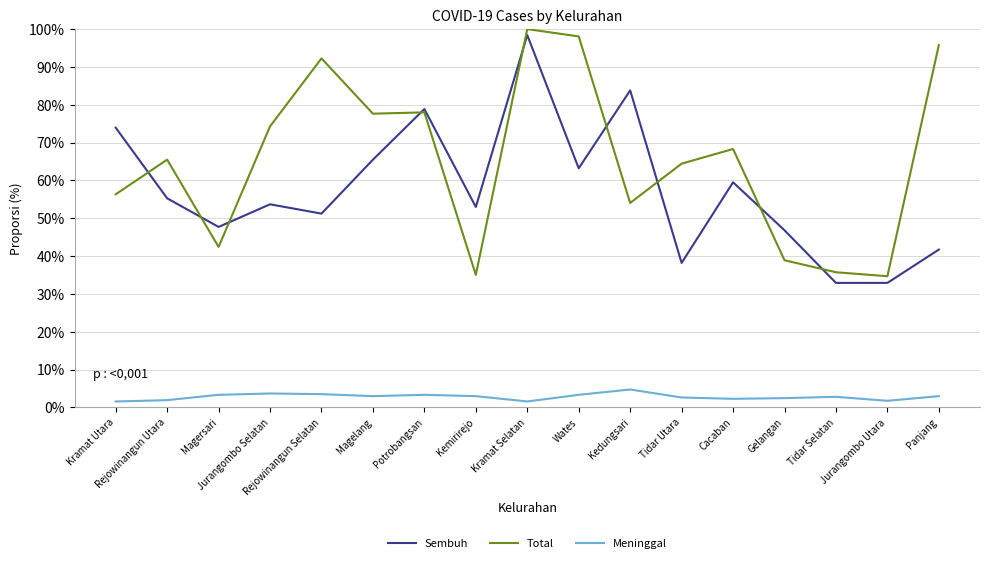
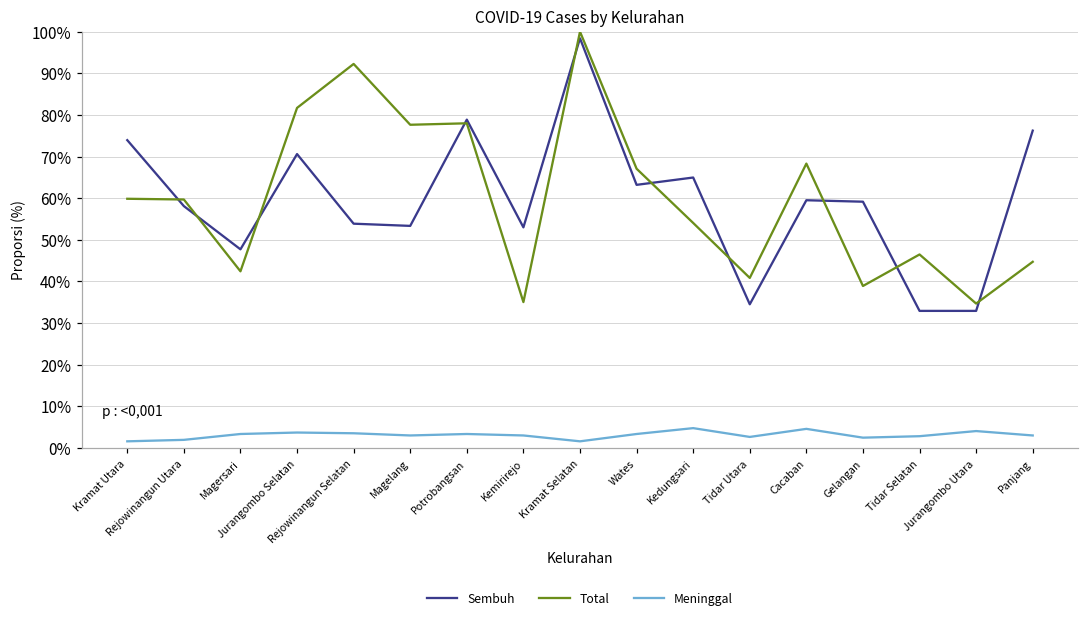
Total, Kramat Utara: 56% -> 60%
Sembuh, Rejowinangun Utara: 55% -> 58%
Total, Rejowinangun Utara: 65% -> 60%
Sembuh, Jurangombo Selatan: 54% -> 71%
Total, Jurangombo Selatan: 74% -> 82%
Sembuh, Rejowinangun Selatan: 51% -> 54%
Sembuh, Magelang: 65% -> 53%
Total, Wates: 98% -> 67%
Sembuh, Kedungsari: 84% -> 65%
Sembuh, Tidar Utara: 38% -> 35%
Total, Tidar Utara: 64% -> 41%
Meninggal, Cacaban: 2% -> 5%
Sembuh, Gelangan: 47% -> 59%
Total, Tidar Selatan: 36% -> 46%
Meninggal, Jurangombo Utara: 2% -> 4%
Sembuh, Panjang: 42% -> 76%
Total, Panjang: 96% -> 45%
